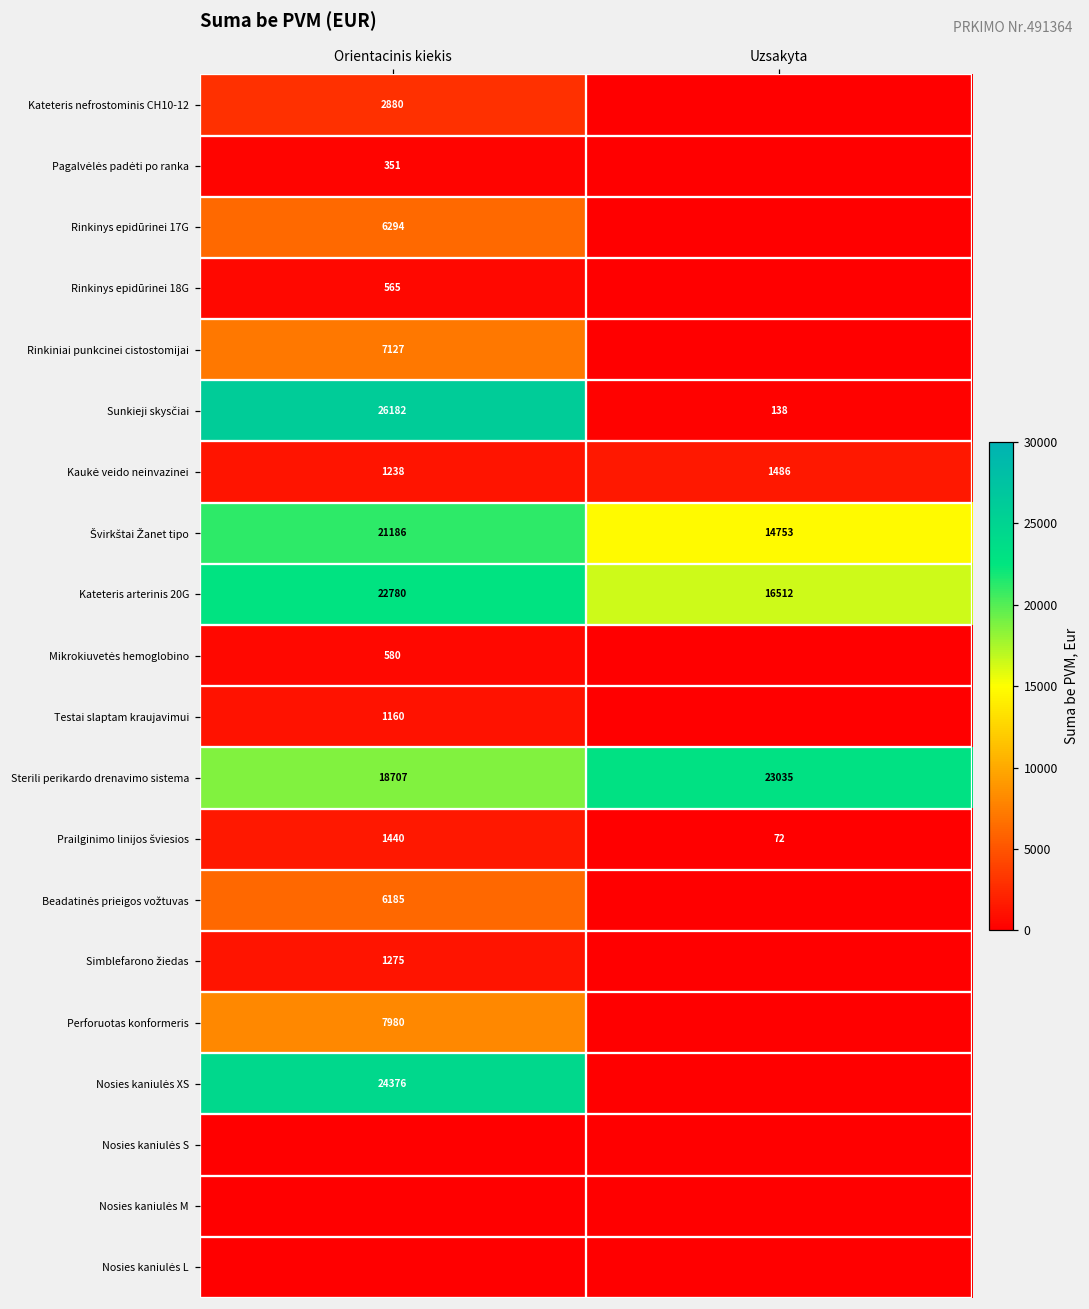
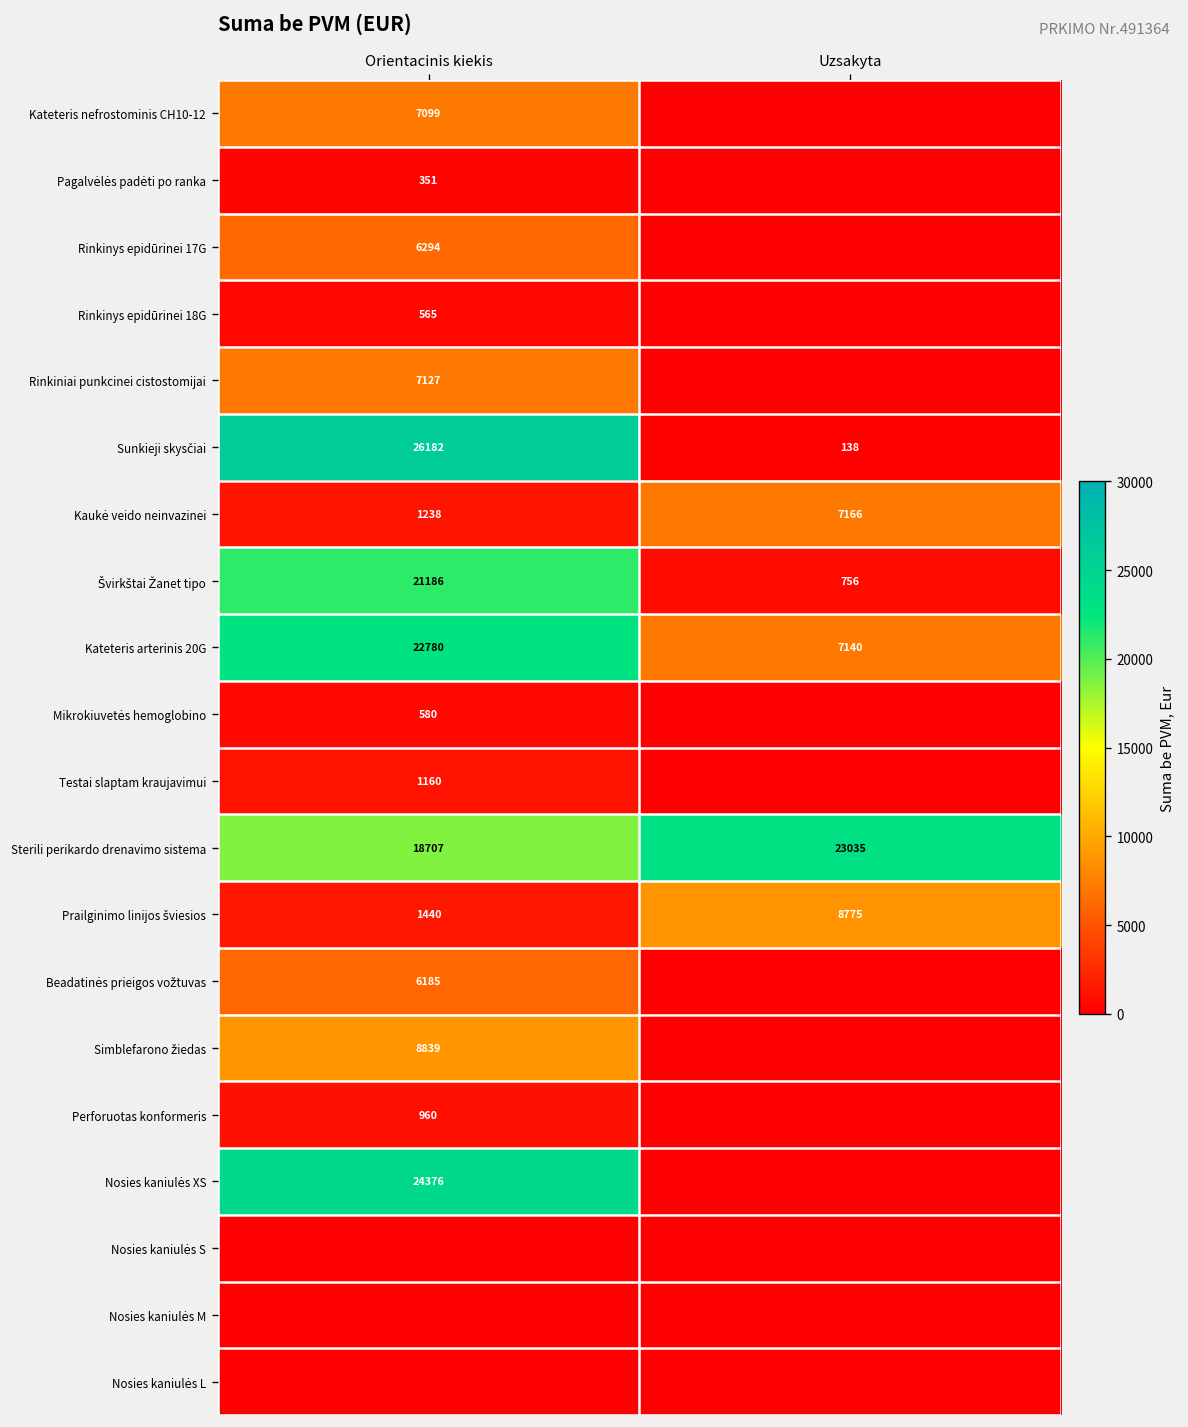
Kateteris nefrostominis CH10-12, Orientacinis kiekis: 2880 -> 7099
Kaukė veido neinvazinei, Uzsakyta: 1486 -> 7166
Švirkštai Žanet tipo, Uzsakyta: 14753 -> 756
Kateteris arterinis 20G, Uzsakyta: 16512 -> 7140
Prailginimo linijos šviesios, Uzsakyta: 72 -> 8775
Simblefarono žiedas, Orientacinis kiekis: 1275 -> 8839
Perforuotas konformeris, Orientacinis kiekis: 7980 -> 960
